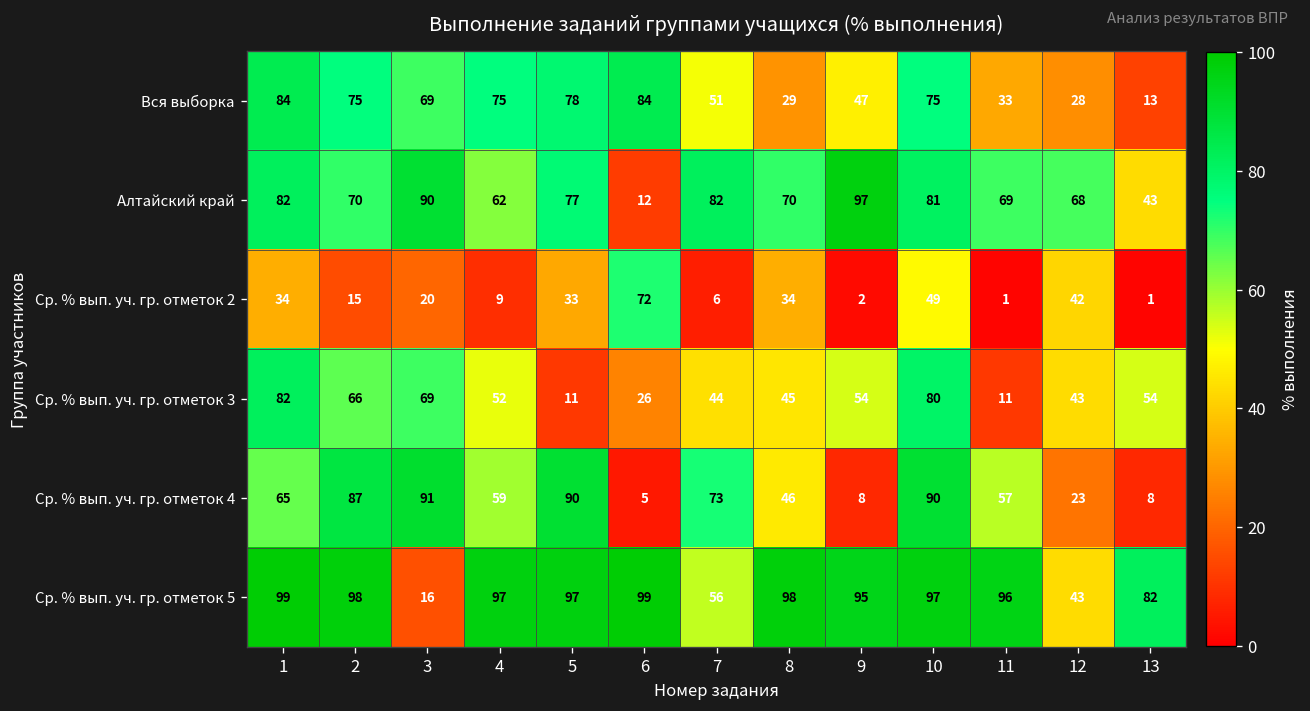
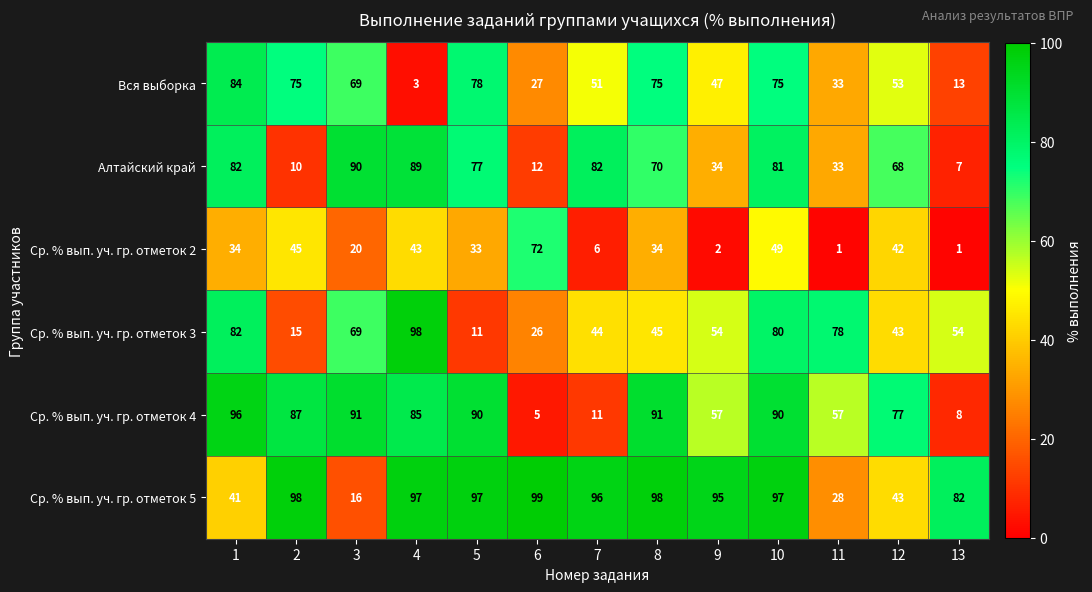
Вся выборка, 4: 75 -> 3
Вся выборка, 6: 84 -> 27
Вся выборка, 8: 29 -> 75
Вся выборка, 12: 28 -> 53
Алтайский край, 2: 70 -> 10
Алтайский край, 4: 62 -> 89
Алтайский край, 9: 97 -> 34
Алтайский край, 11: 69 -> 33
Алтайский край, 13: 43 -> 7
Ср. % вып. уч. гр. отметок 2, 2: 15 -> 45
Ср. % вып. уч. гр. отметок 2, 4: 9 -> 43
Ср. % вып. уч. гр. отметок 3, 2: 66 -> 15
Ср. % вып. уч. гр. отметок 3, 4: 52 -> 98
Ср. % вып. уч. гр. отметок 3, 11: 11 -> 78
Ср. % вып. уч. гр. отметок 4, 1: 65 -> 96
Ср. % вып. уч. гр. отметок 4, 4: 59 -> 85
Ср. % вып. уч. гр. отметок 4, 7: 73 -> 11
Ср. % вып. уч. гр. отметок 4, 8: 46 -> 91
Ср. % вып. уч. гр. отметок 4, 9: 8 -> 57
Ср. % вып. уч. гр. отметок 4, 12: 23 -> 77
Ср. % вып. уч. гр. отметок 5, 1: 99 -> 41
Ср. % вып. уч. гр. отметок 5, 7: 56 -> 96
Ср. % вып. уч. гр. отметок 5, 11: 96 -> 28
